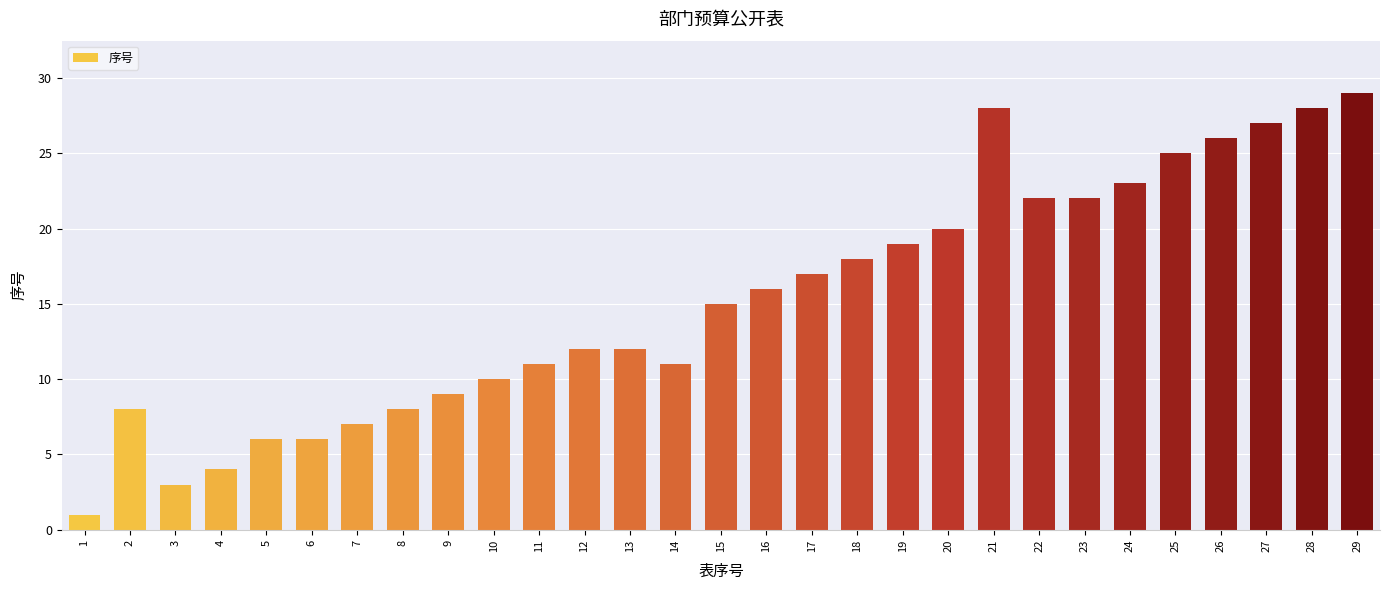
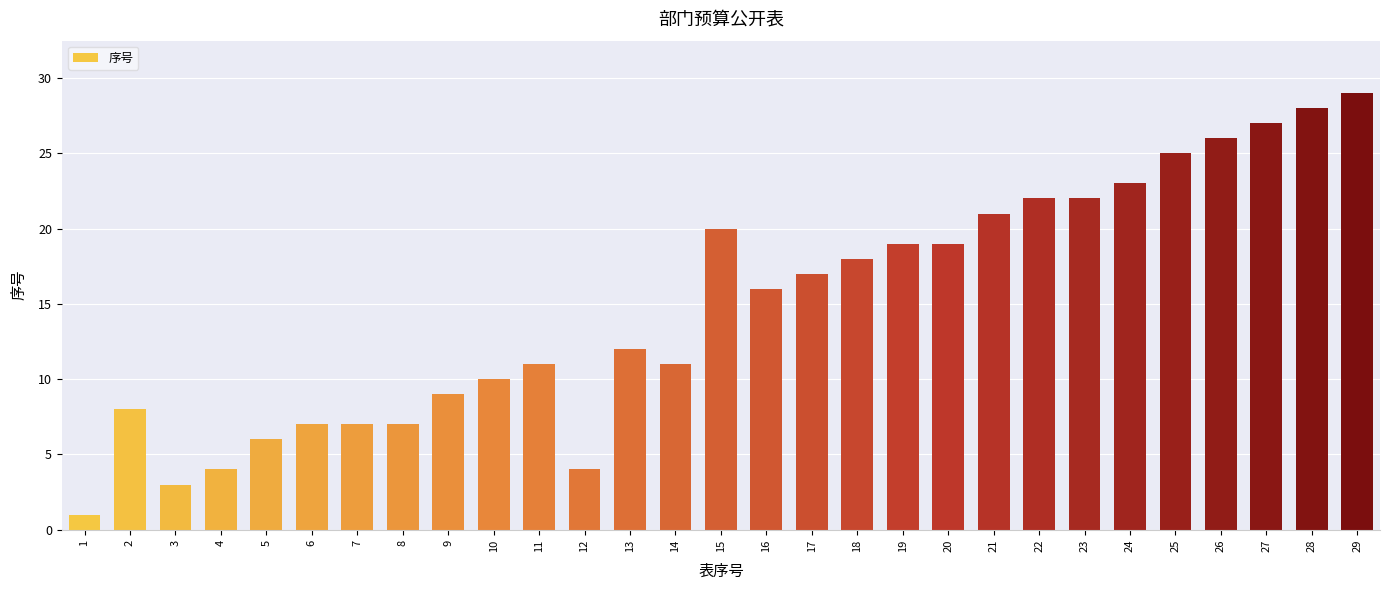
6: 6 -> 7
8: 8 -> 7
12: 12 -> 4
15: 15 -> 20
20: 20 -> 19
21: 28 -> 21
